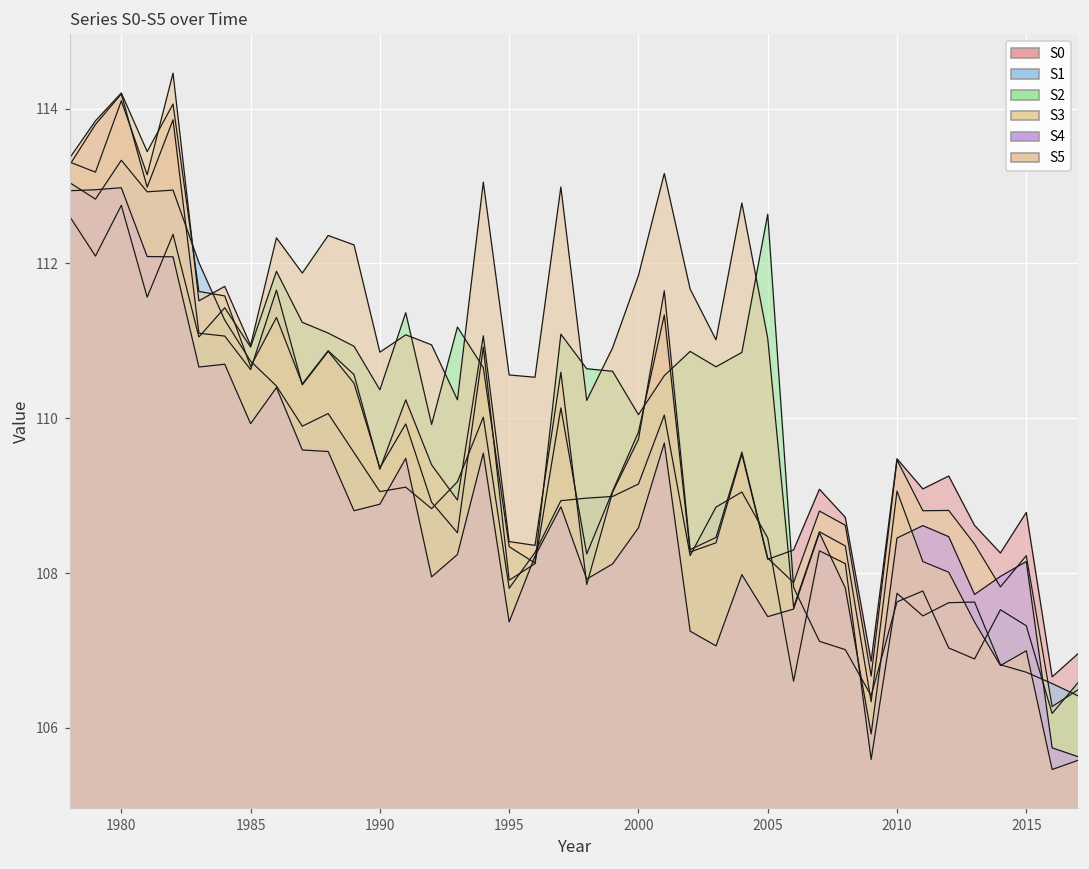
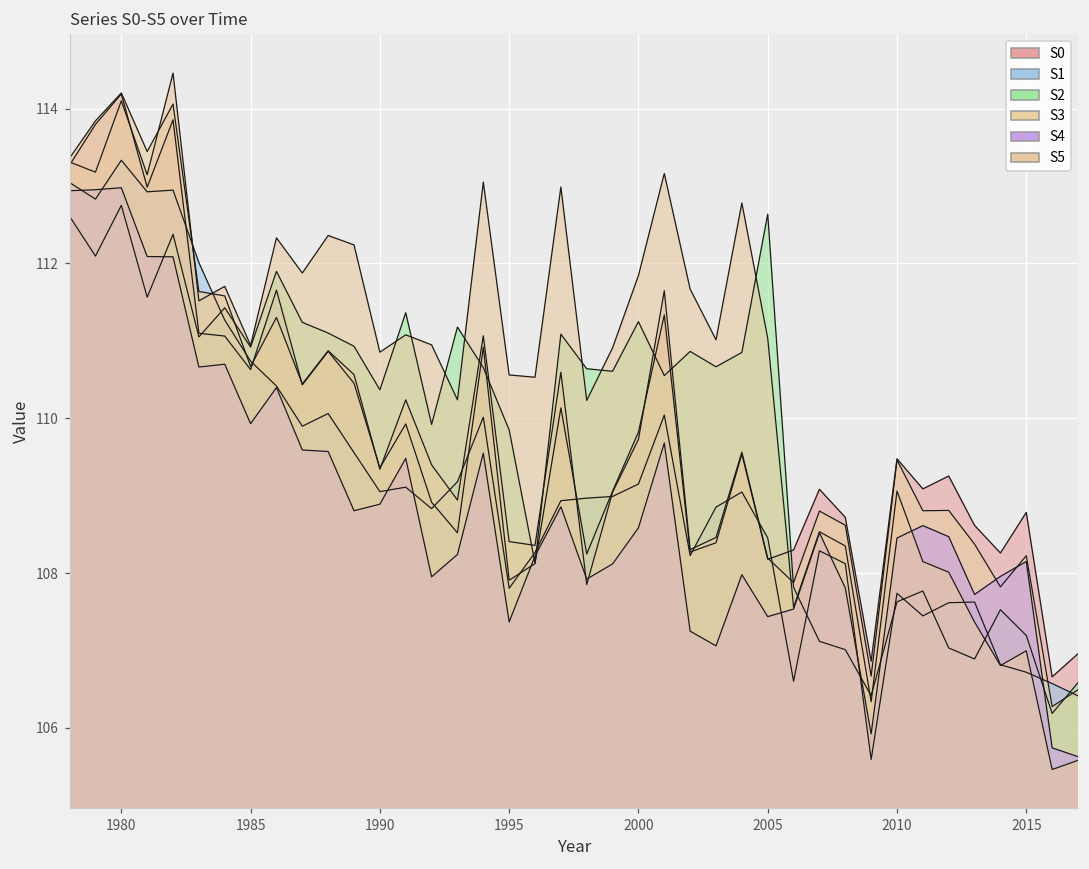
S2, 1995: 108.3 -> 109.8
S2, 2000: 110.0 -> 111.2
S2, 2015: 107.3 -> 107.2
